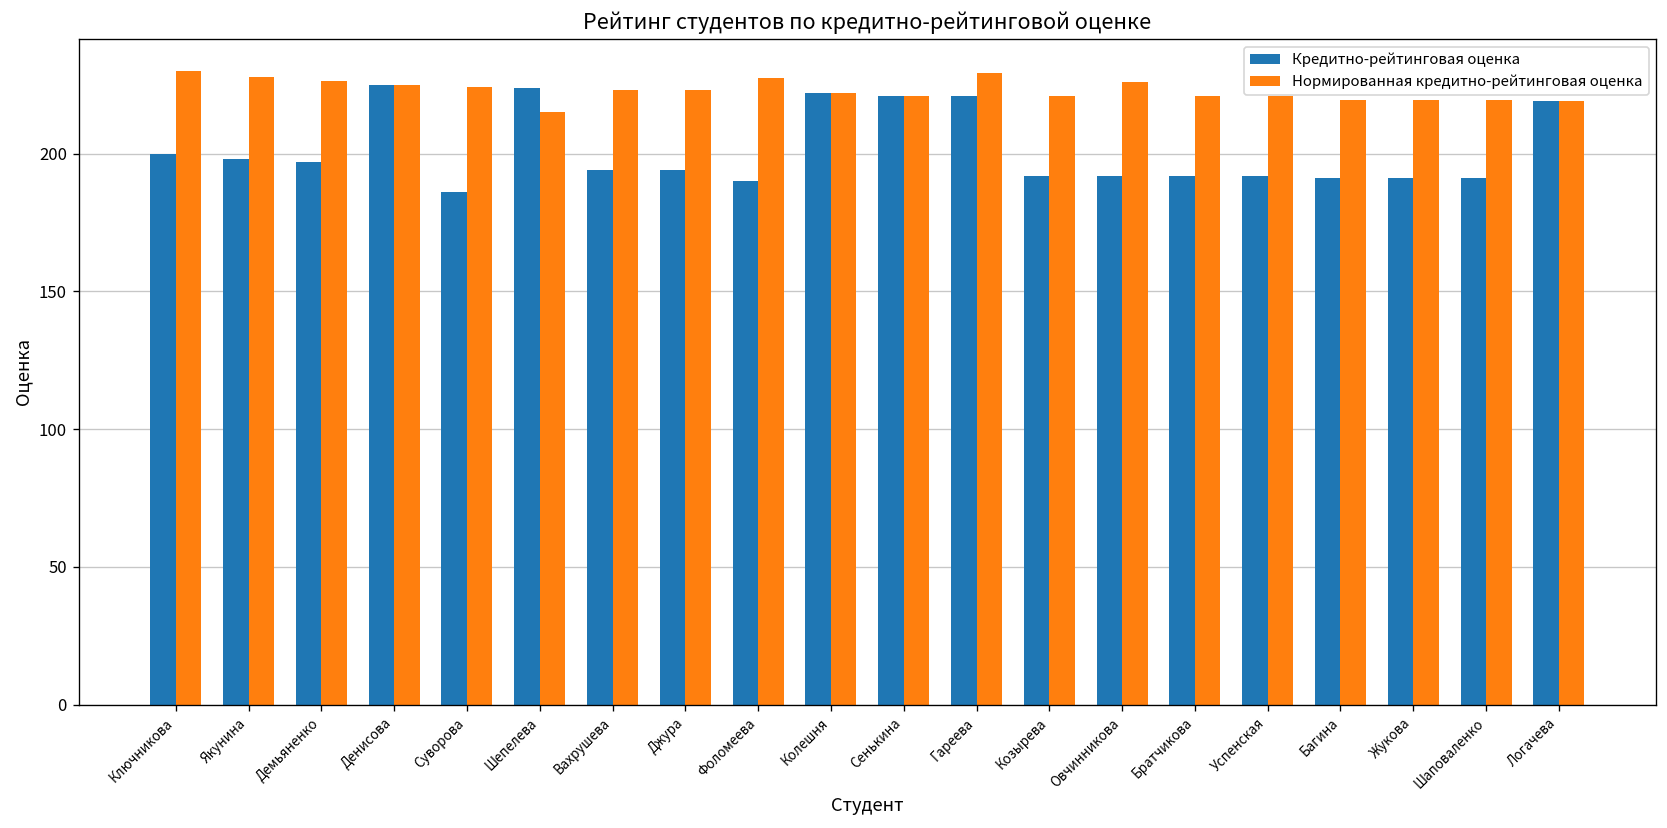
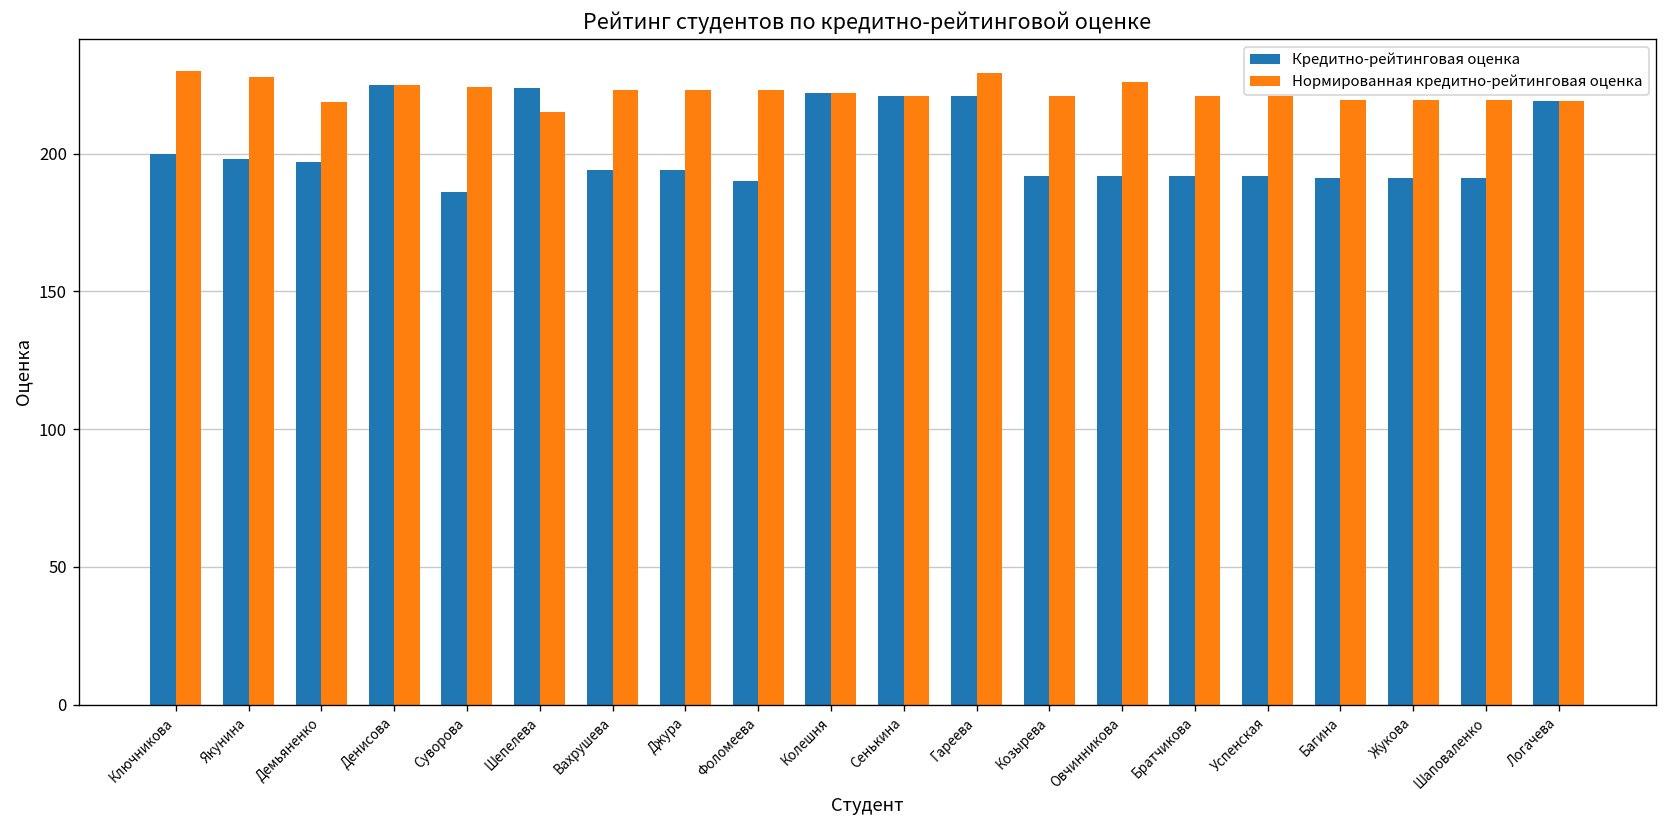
Нормированная кредитно-рейтинговая оценка, Демьяненко: 227 -> 219
Нормированная кредитно-рейтинговая оценка, Фоломеева: 228 -> 223
